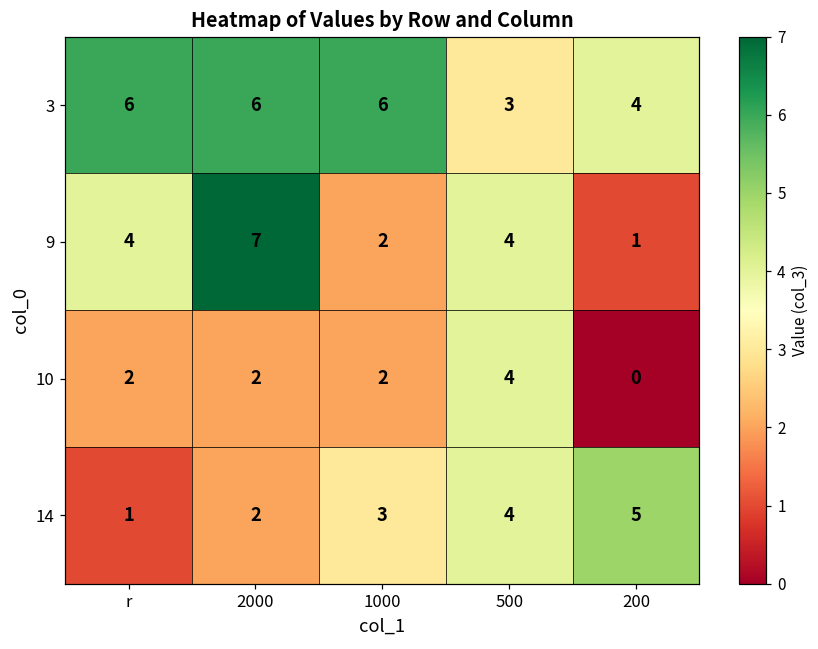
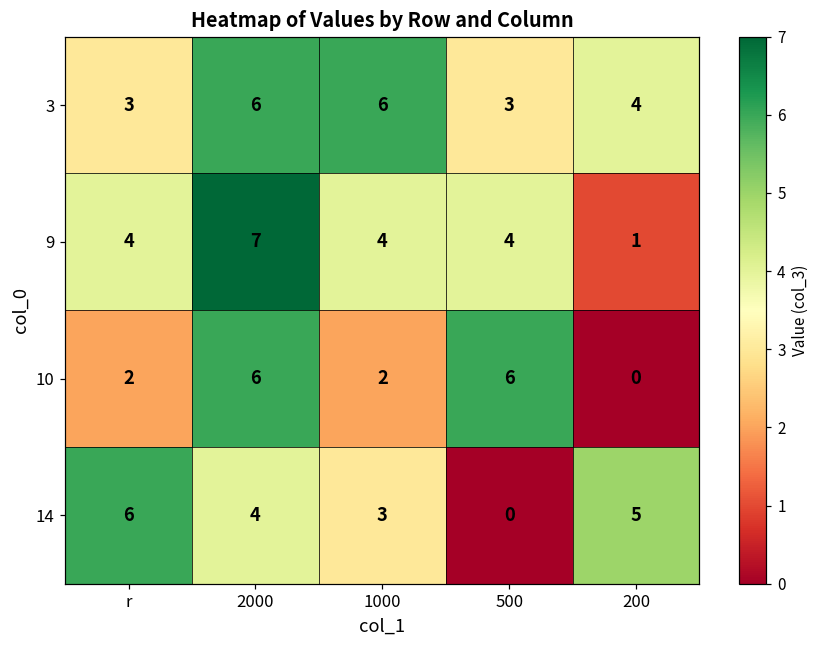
3, r: 6 -> 3
9, 1000: 2 -> 4
10, 2000: 2 -> 6
10, 500: 4 -> 6
14, r: 1 -> 6
14, 2000: 2 -> 4
14, 500: 4 -> 0
